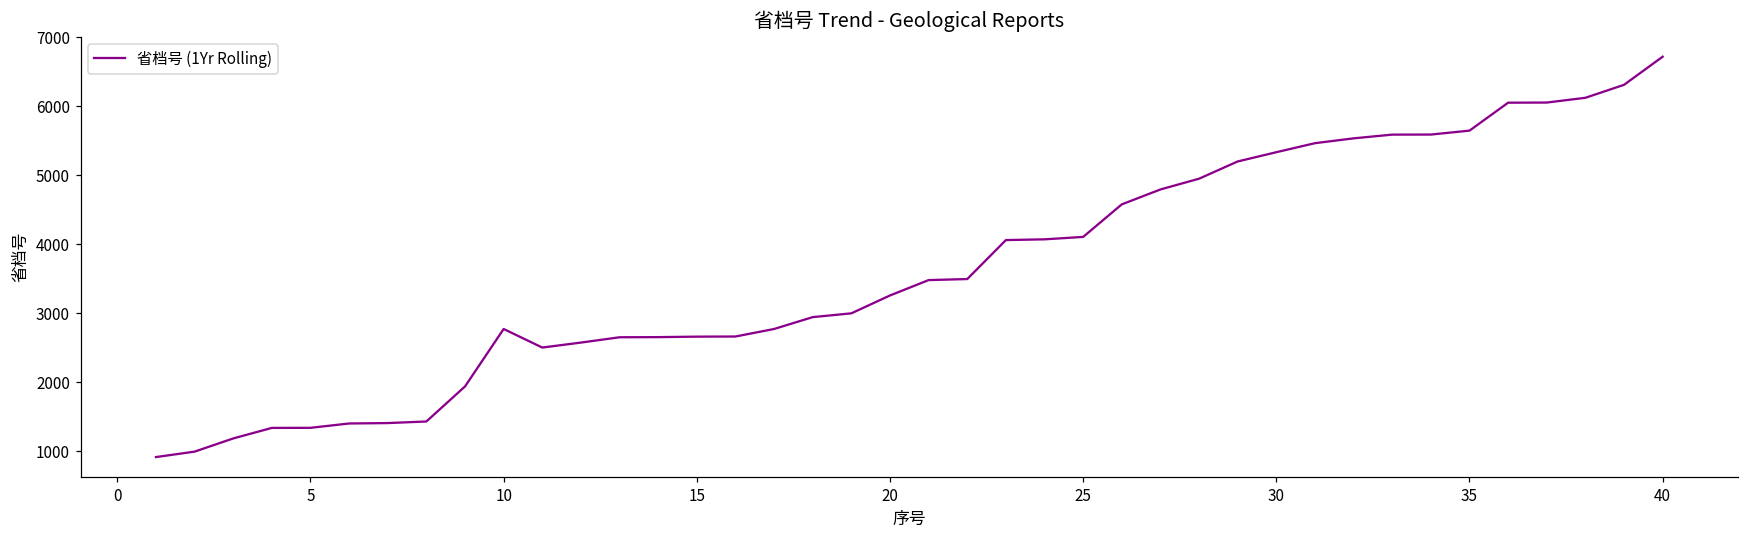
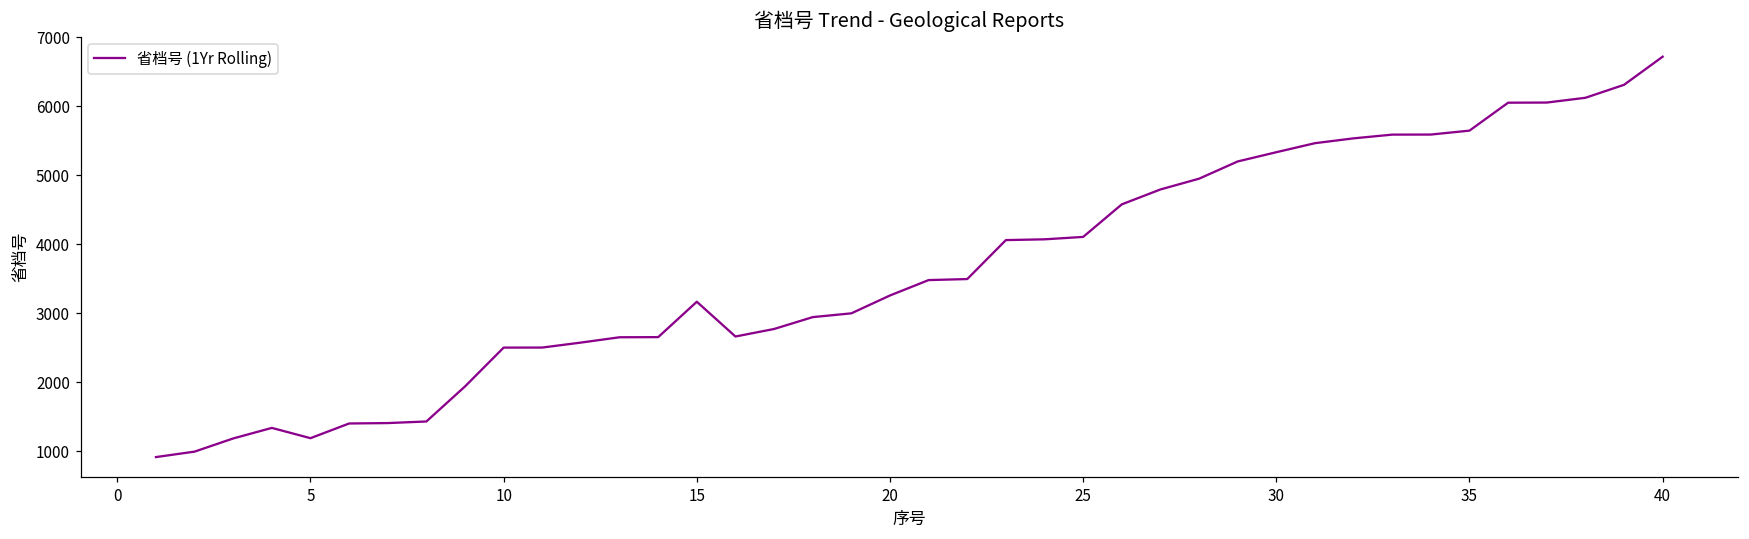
5: 1300 -> 1200
10: 2800 -> 2500
15: 2700 -> 3200
